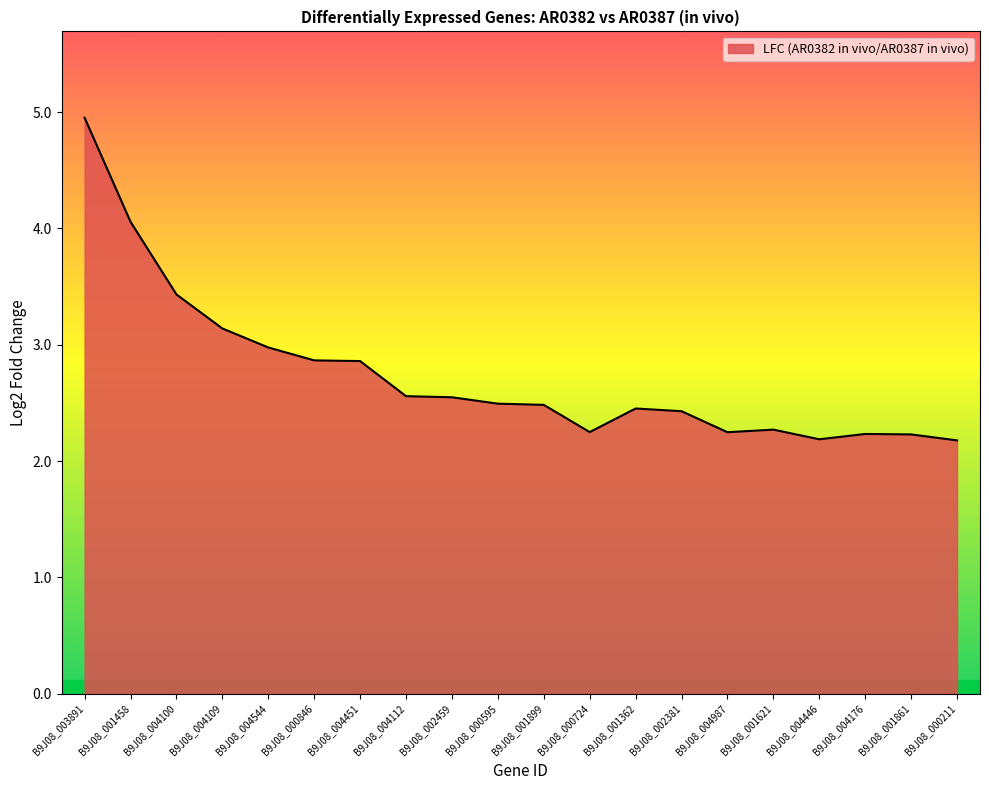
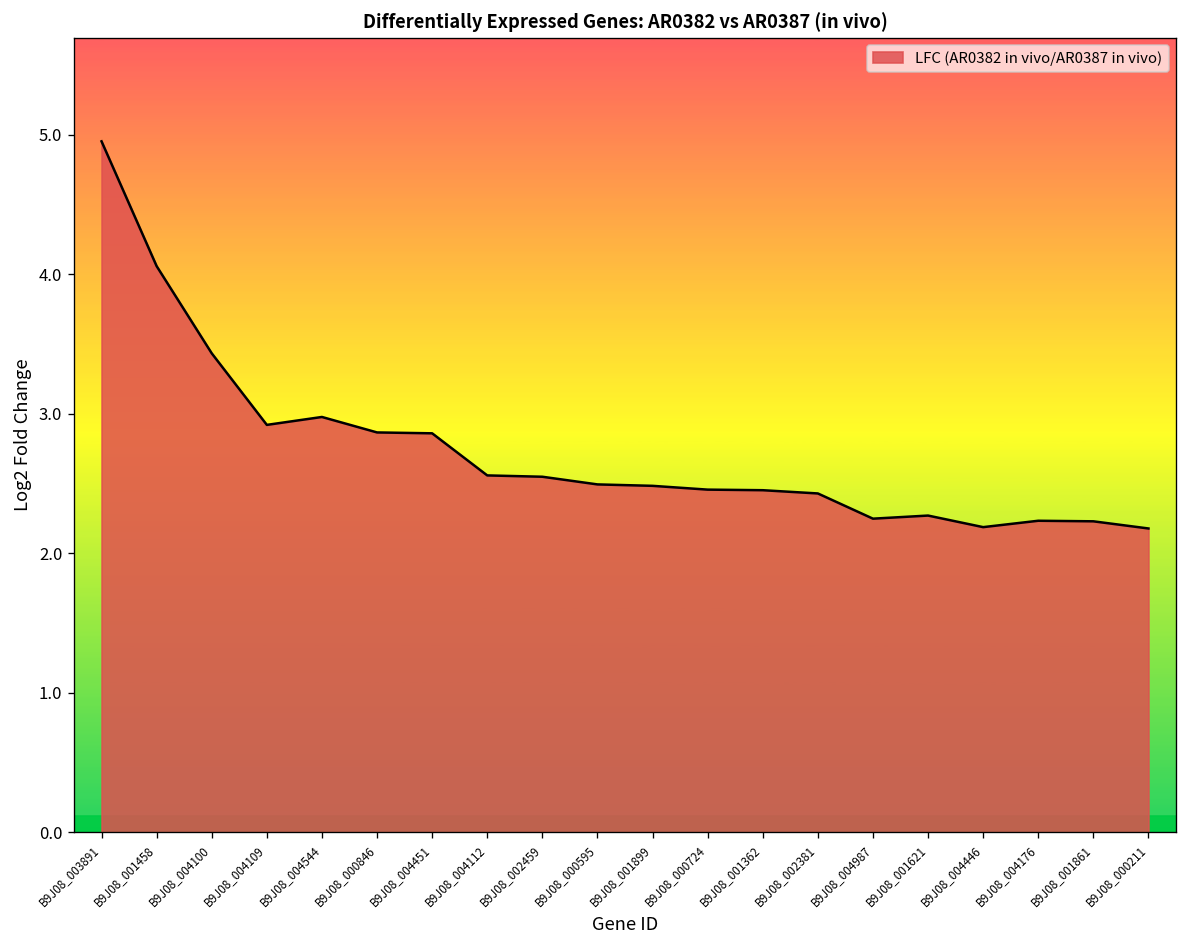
B9J08_004109: 3.14 -> 2.92
B9J08_000724: 2.25 -> 2.46
